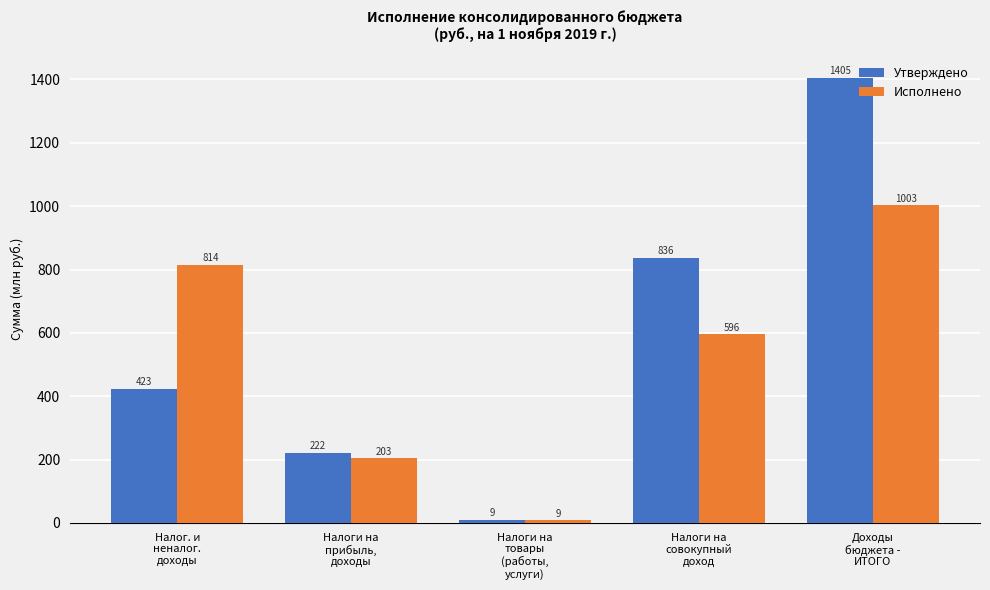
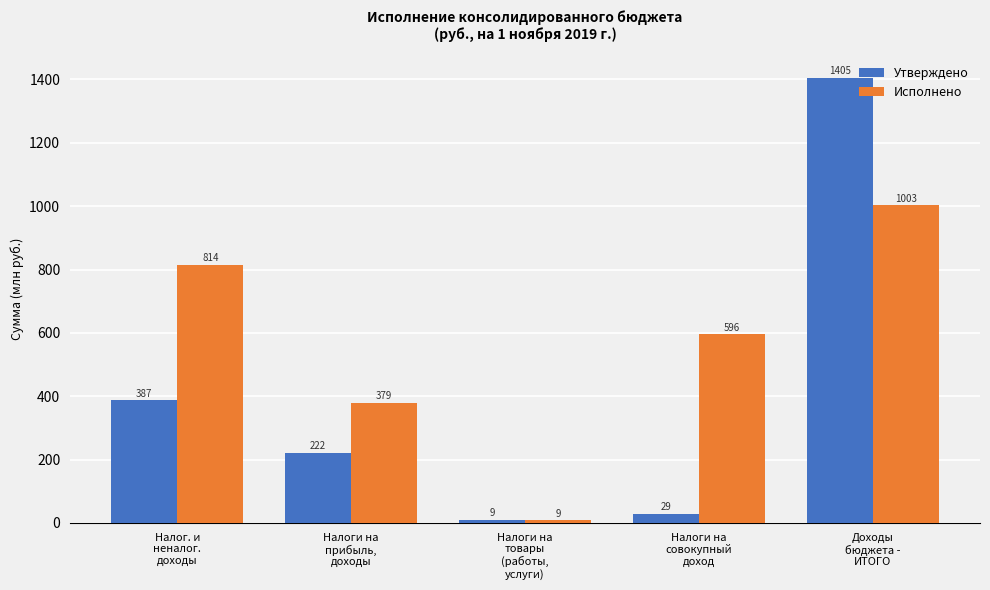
Утверждено, Налог. и неналог. доходы: 423 -> 387
Исполнено, Налоги на прибыль, доходы: 203 -> 379
Утверждено, Налоги на совокупный доход: 836 -> 29
